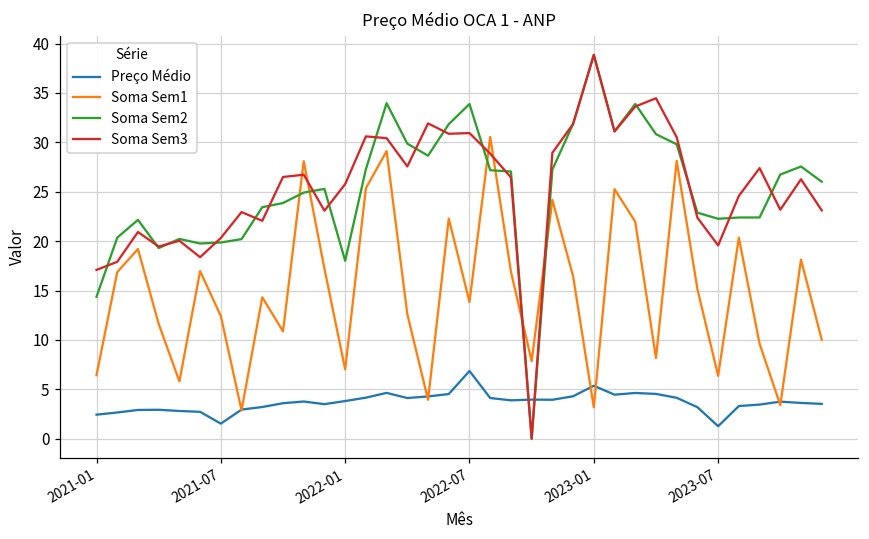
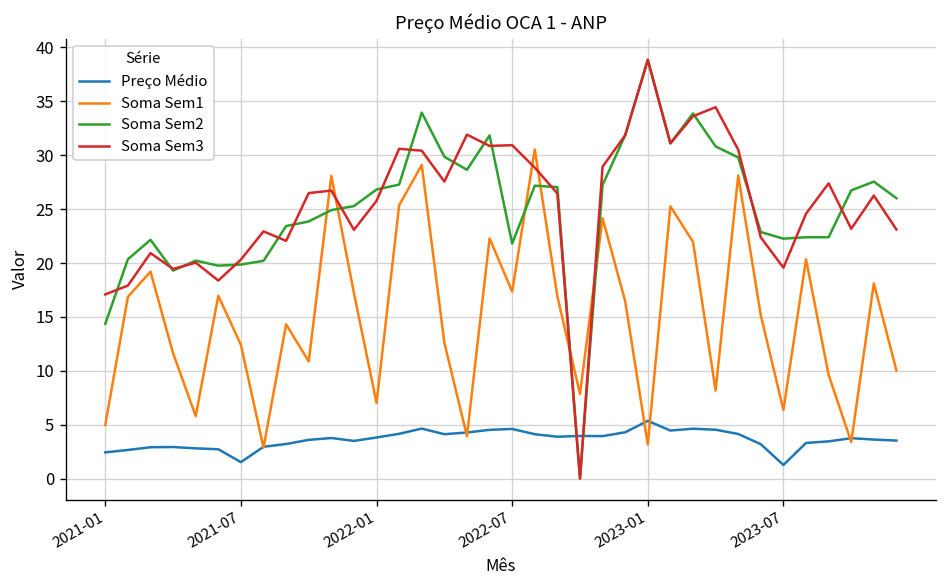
Soma Sem1, 2021-01: 6 -> 5
Soma Sem2, 2022-01: 18 -> 27
Preço Médio, 2022-07: 7 -> 5
Soma Sem1, 2022-07: 14 -> 17
Soma Sem2, 2022-07: 34 -> 22
